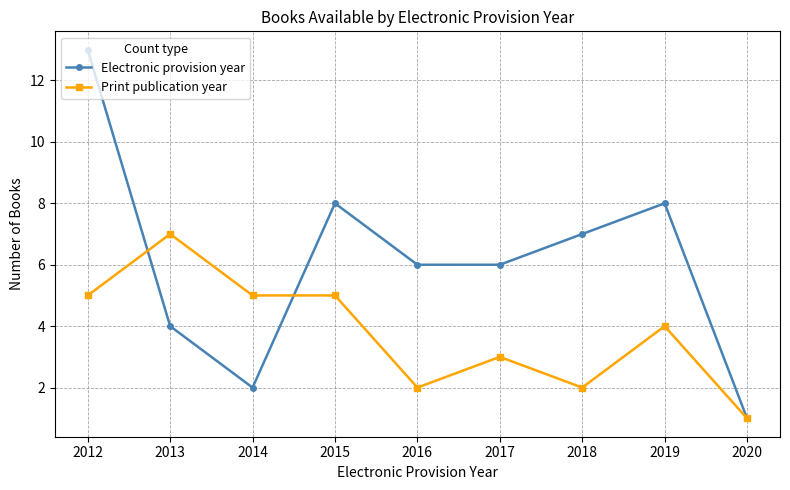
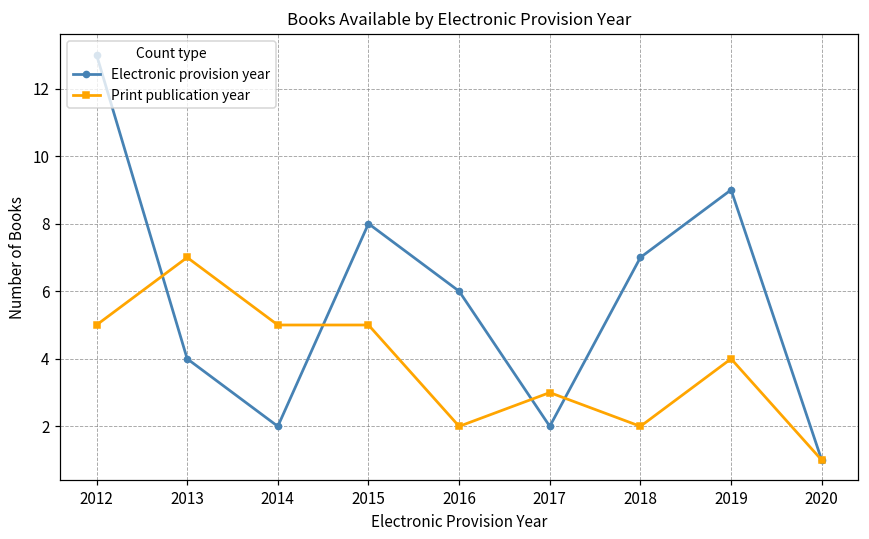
Electronic provision year, 2017: 6 -> 2
Electronic provision year, 2019: 8 -> 9
